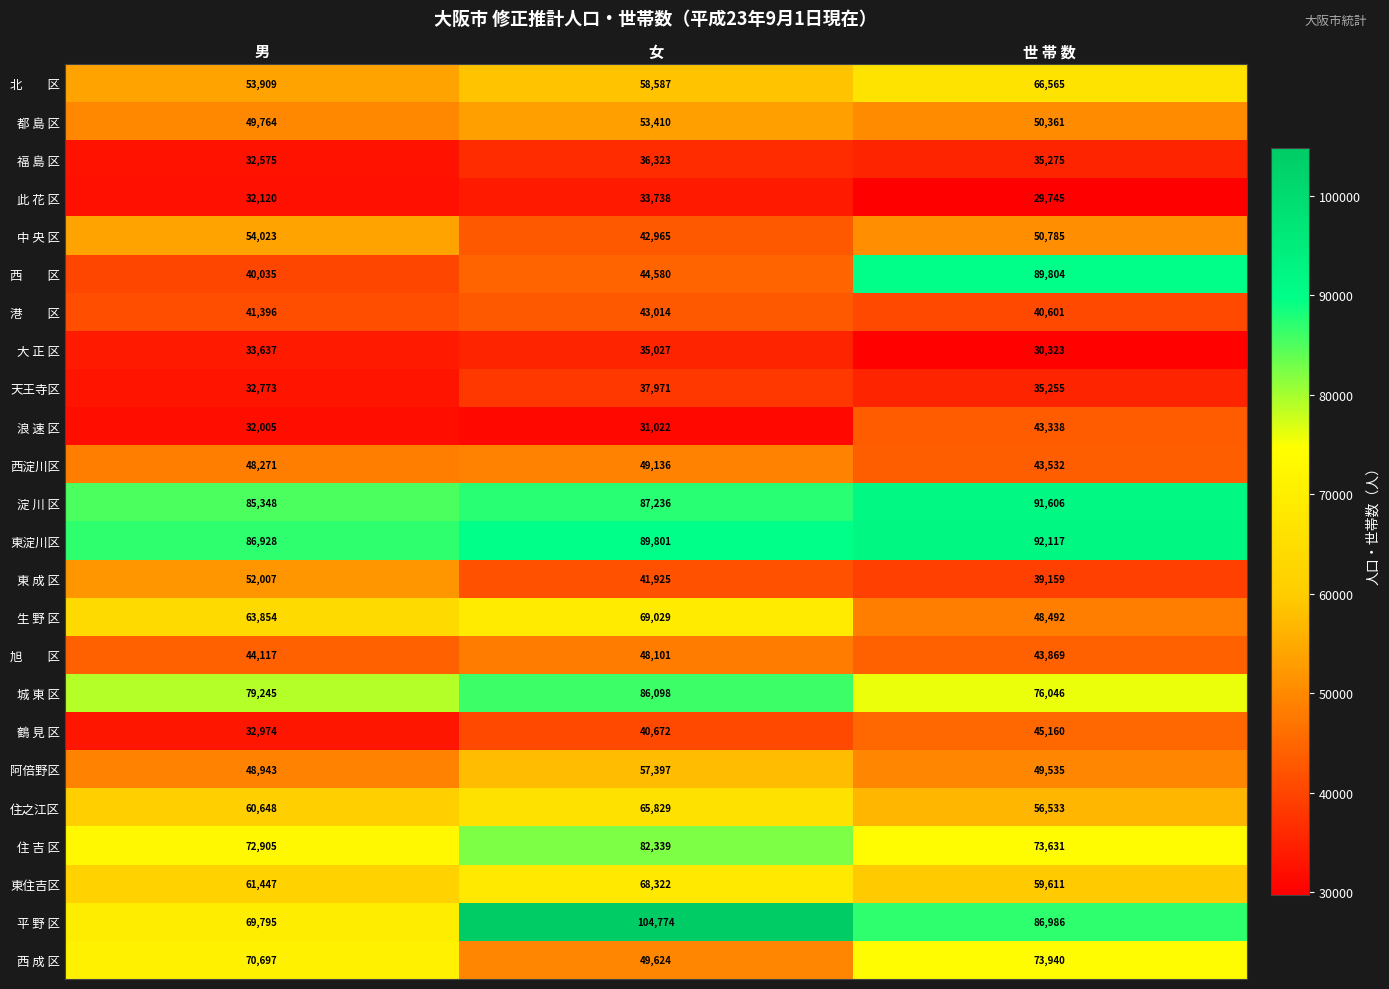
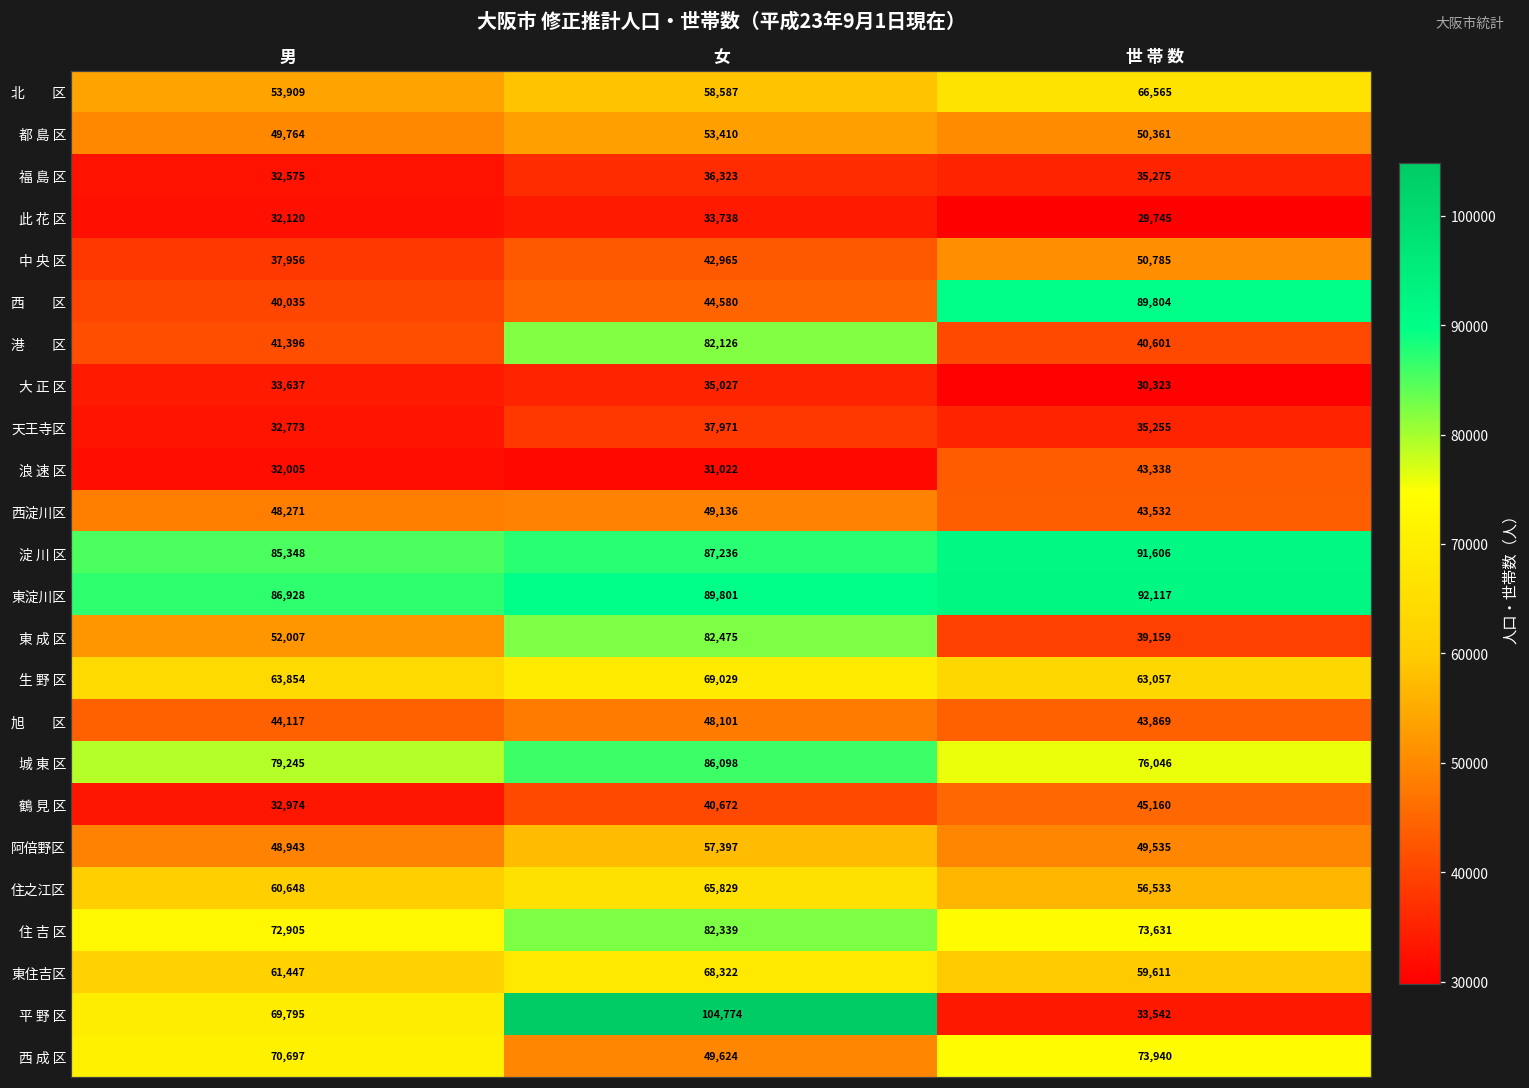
中 央 区, 男: 54,023 -> 37,956
港 区, 女: 43,014 -> 82,126
東 成 区, 女: 41,925 -> 82,475
生 野 区, 世 帯 数: 48,492 -> 63,057
平 野 区, 世 帯 数: 86,986 -> 33,542
